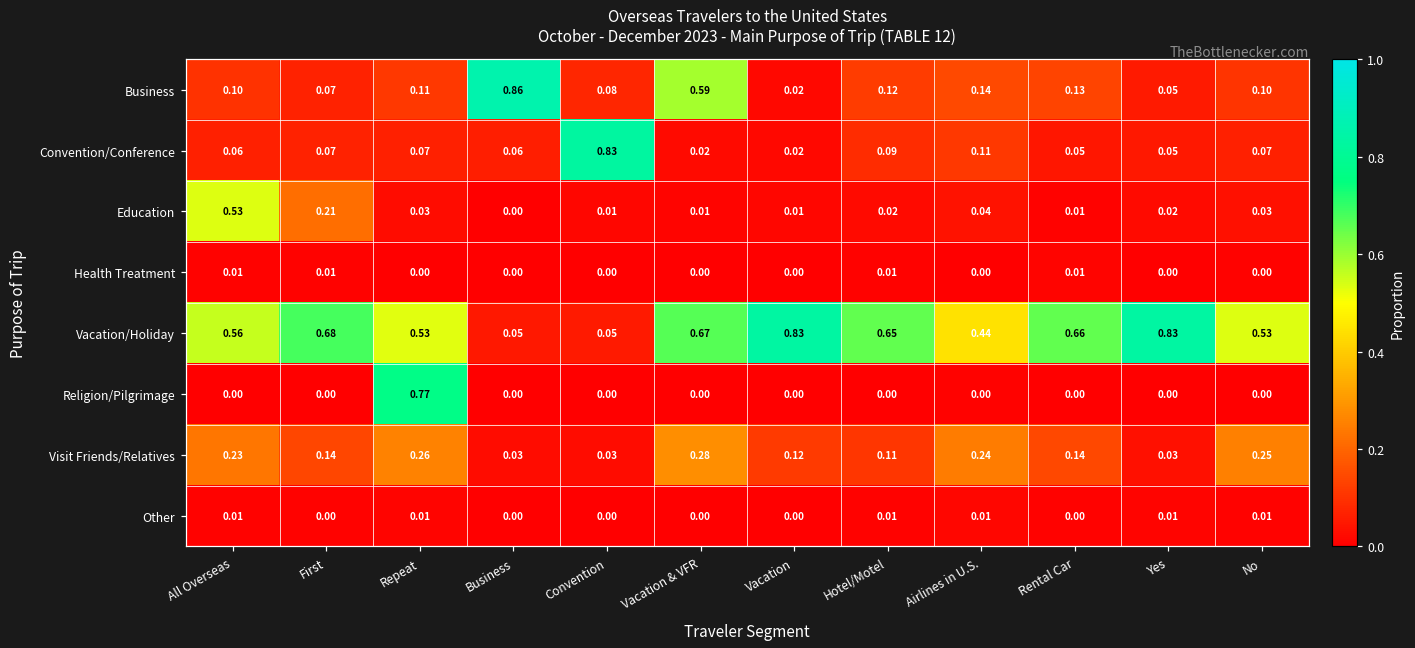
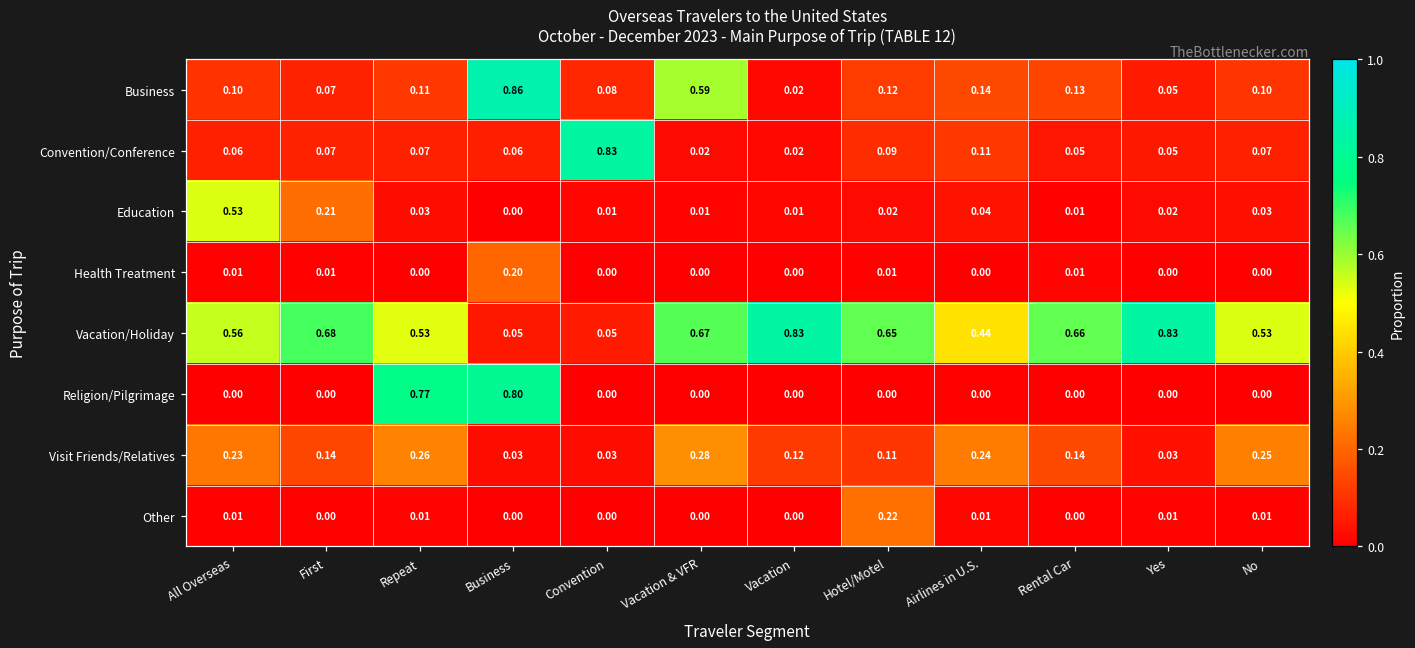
Health Treatment, Business: 0.00 -> 0.20
Religion/Pilgrimage, Business: 0.00 -> 0.80
Other, Hotel/Motel: 0.01 -> 0.22
